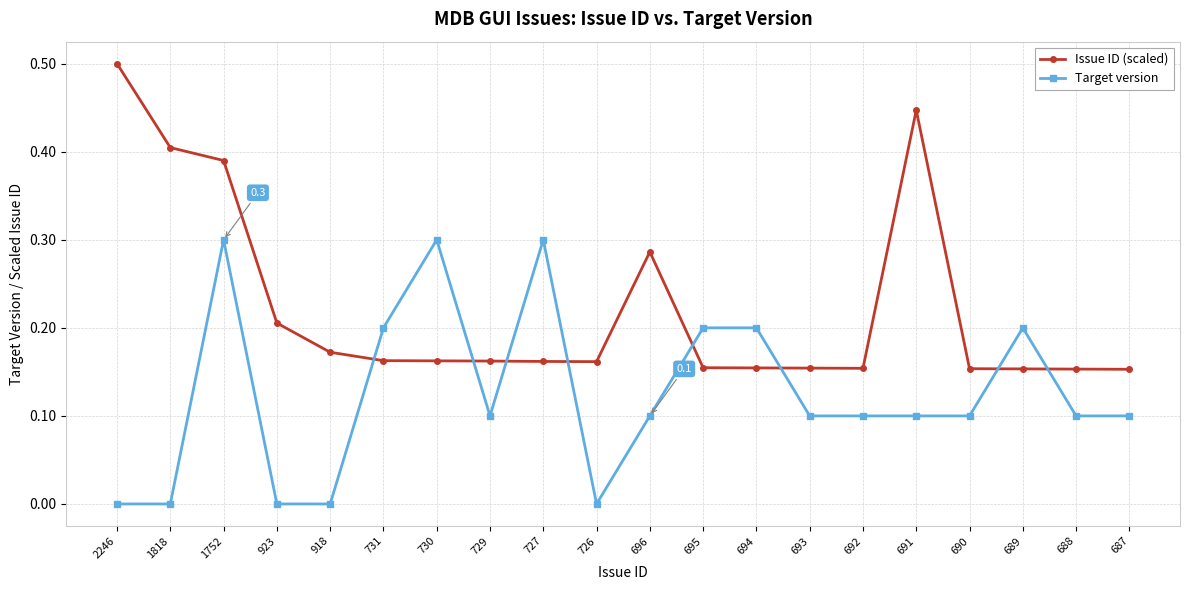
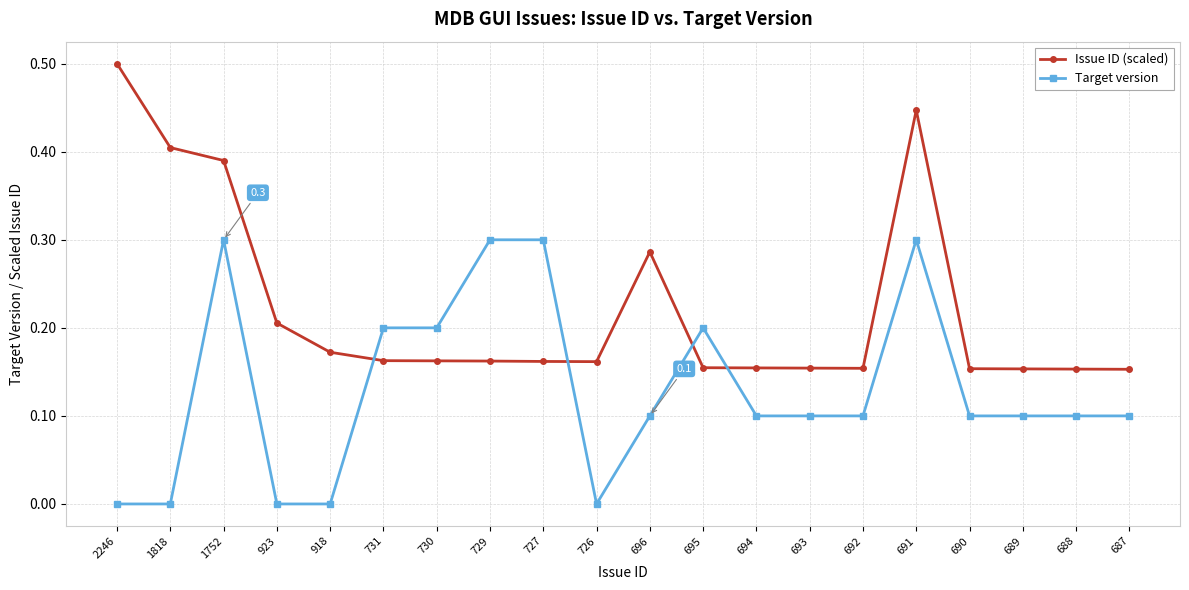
Target version, 730: 0.3 -> 0.2
Target version, 729: 0.1 -> 0.3
Target version, 694: 0.2 -> 0.1
Target version, 691: 0.1 -> 0.3
Target version, 689: 0.2 -> 0.1
